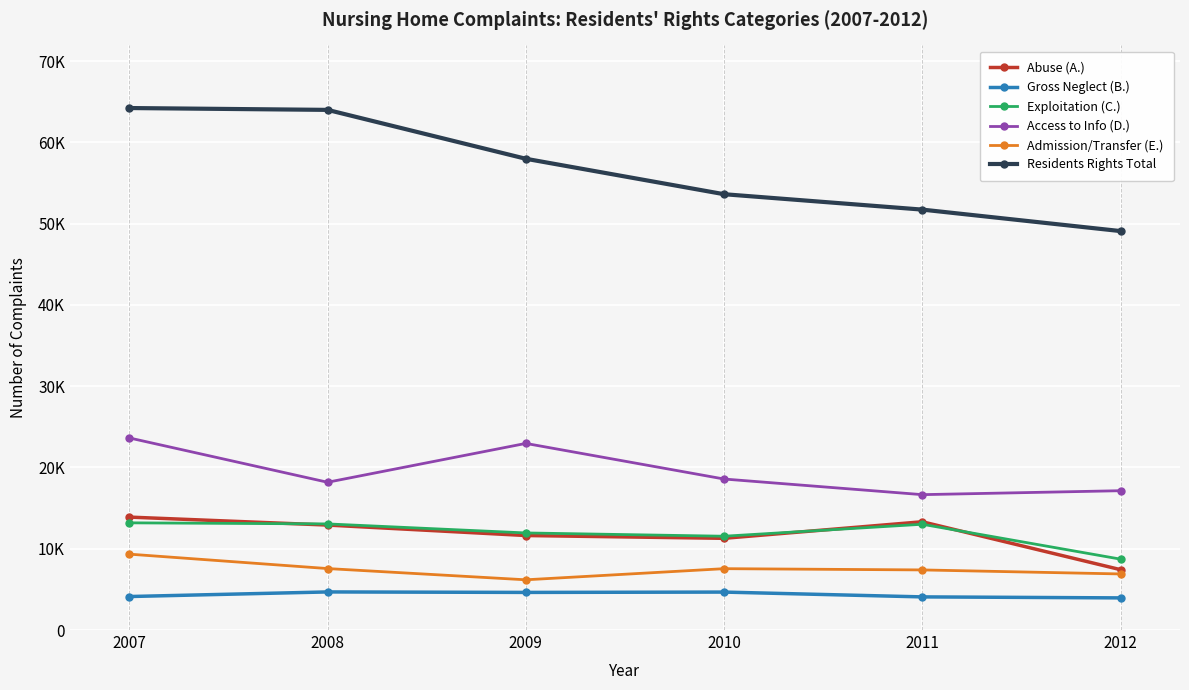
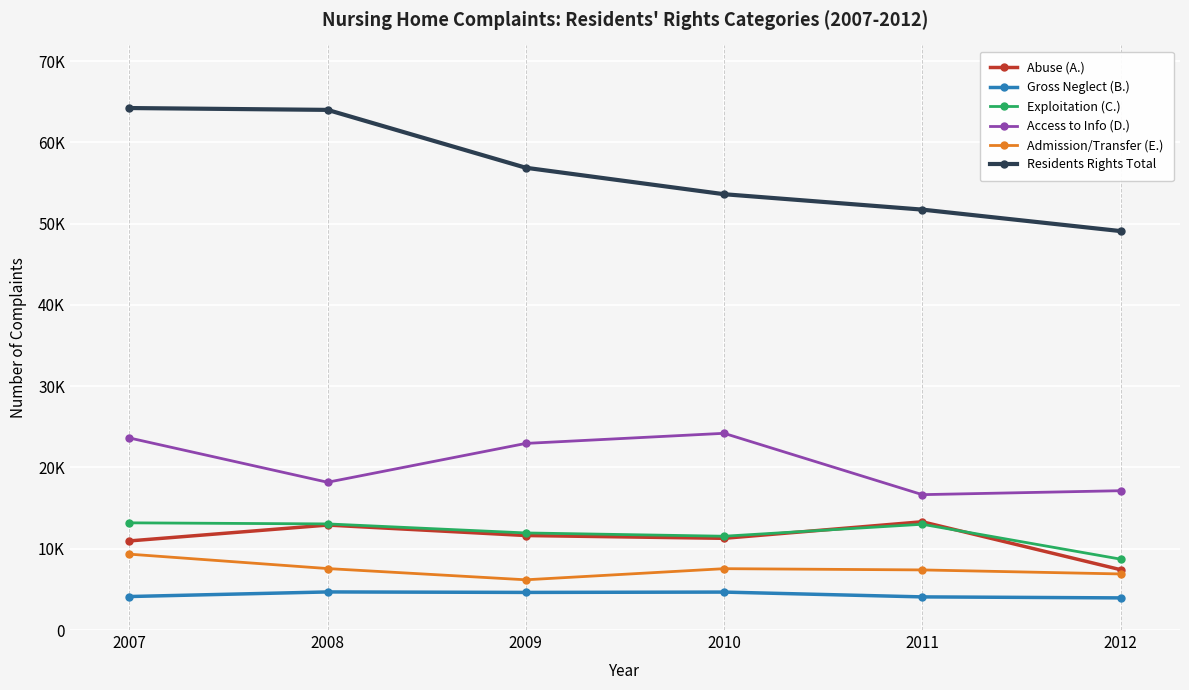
Abuse (A.), 2007: 14000 -> 11000
Residents Rights Total, 2009: 58000 -> 57000
Access to Info (D.), 2010: 19000 -> 24000
